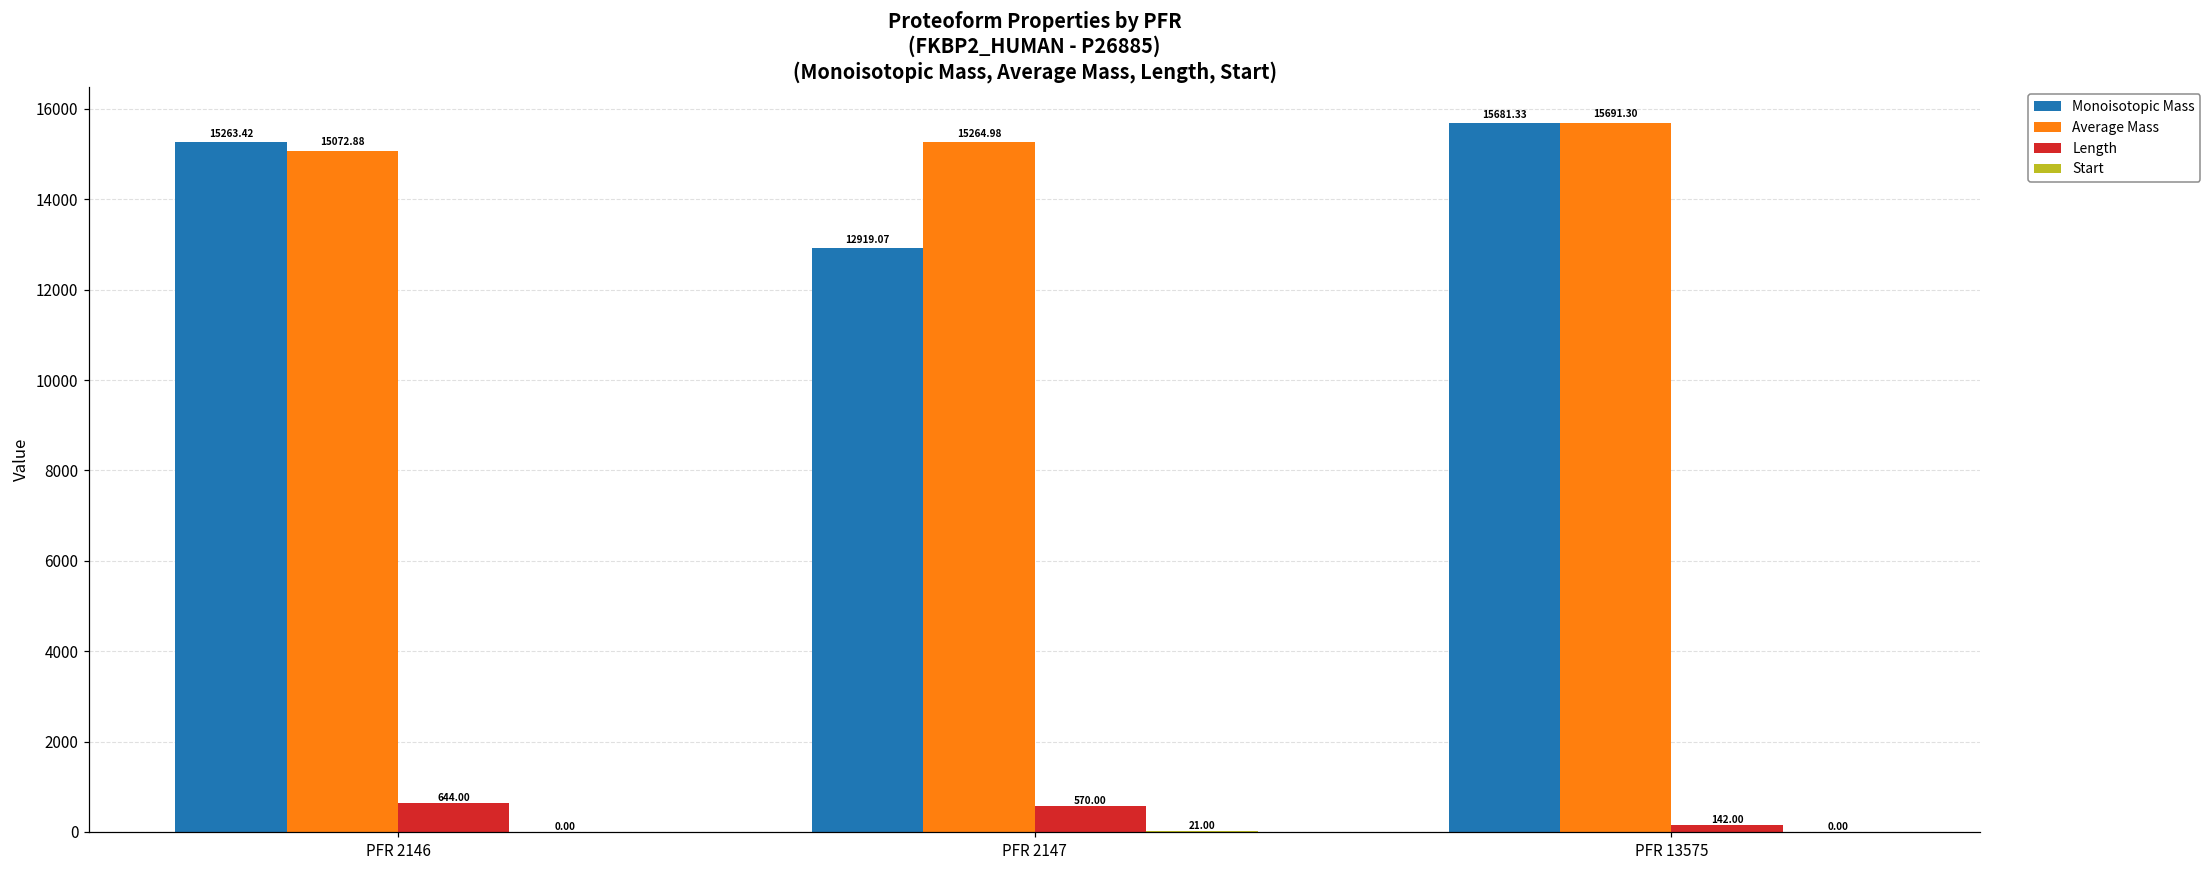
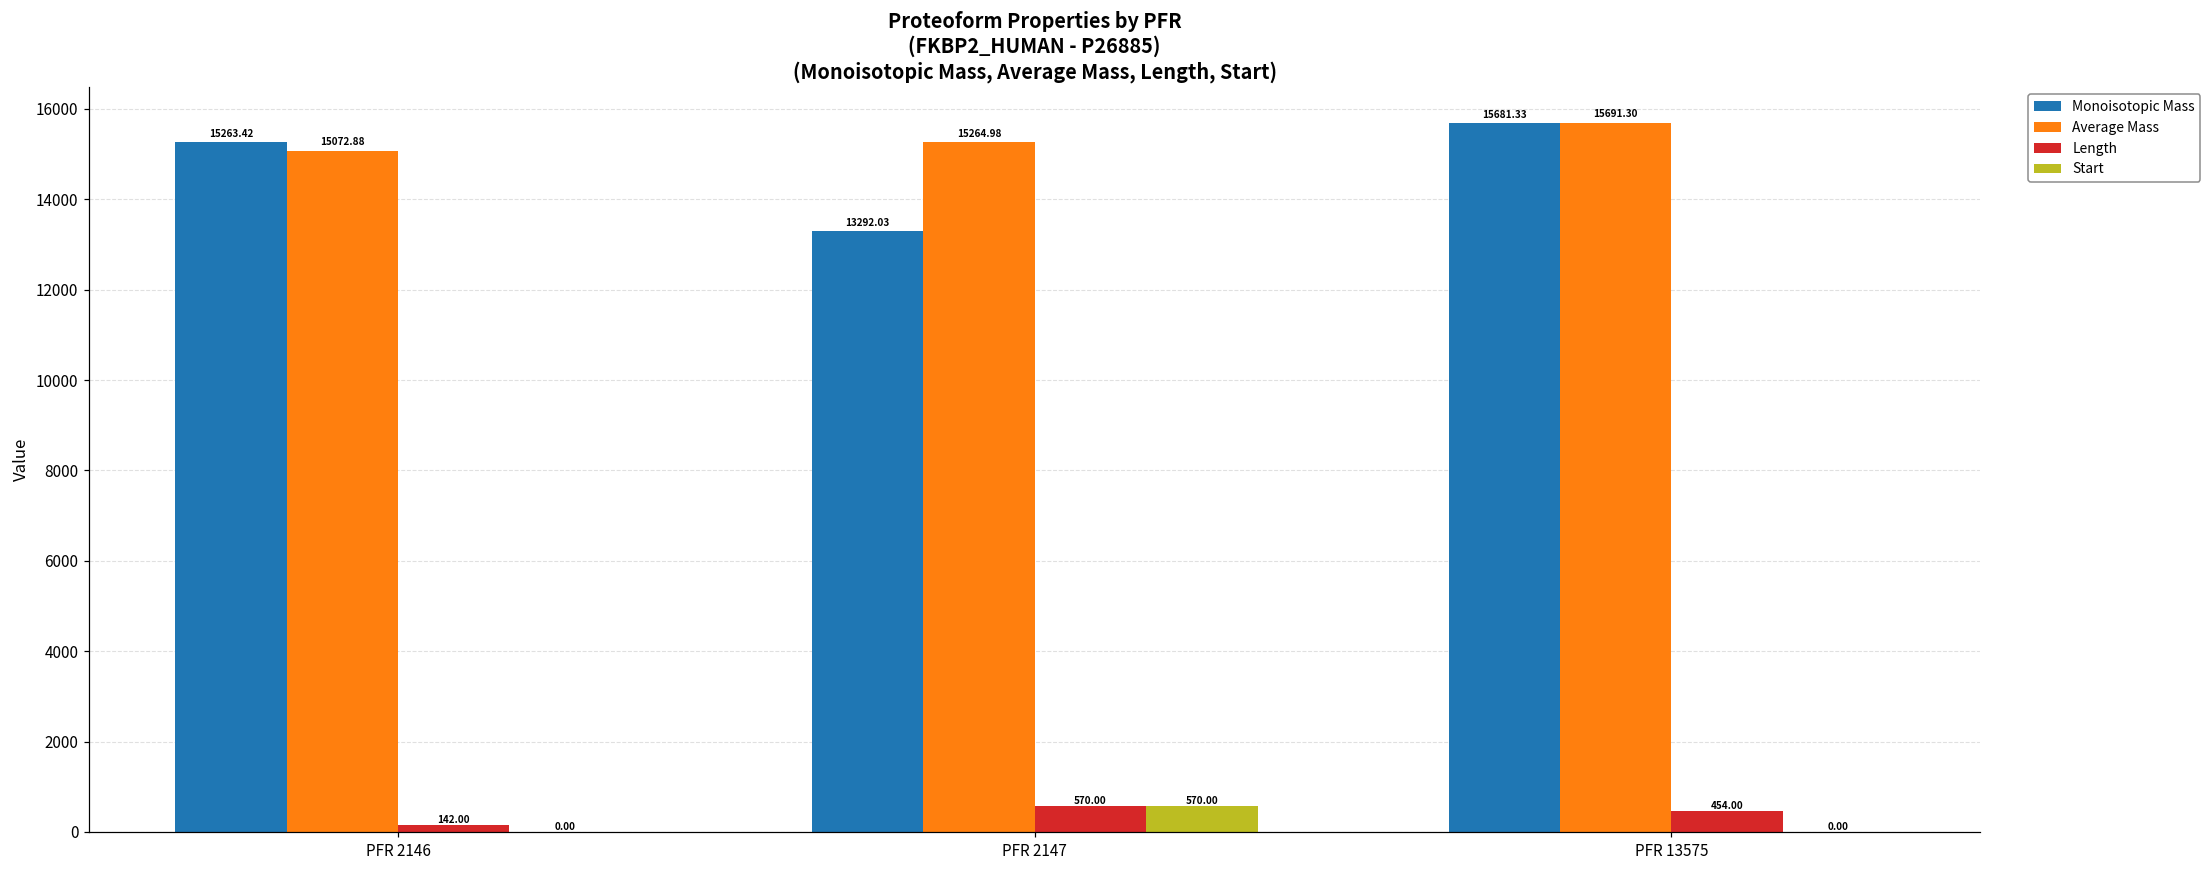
Length, PFR 2146: 644.00 -> 142.00
Monoisotopic Mass, PFR 2147: 12919.07 -> 13292.03
Start, PFR 2147: 21.00 -> 570.00
Length, PFR 13575: 142.00 -> 454.00
